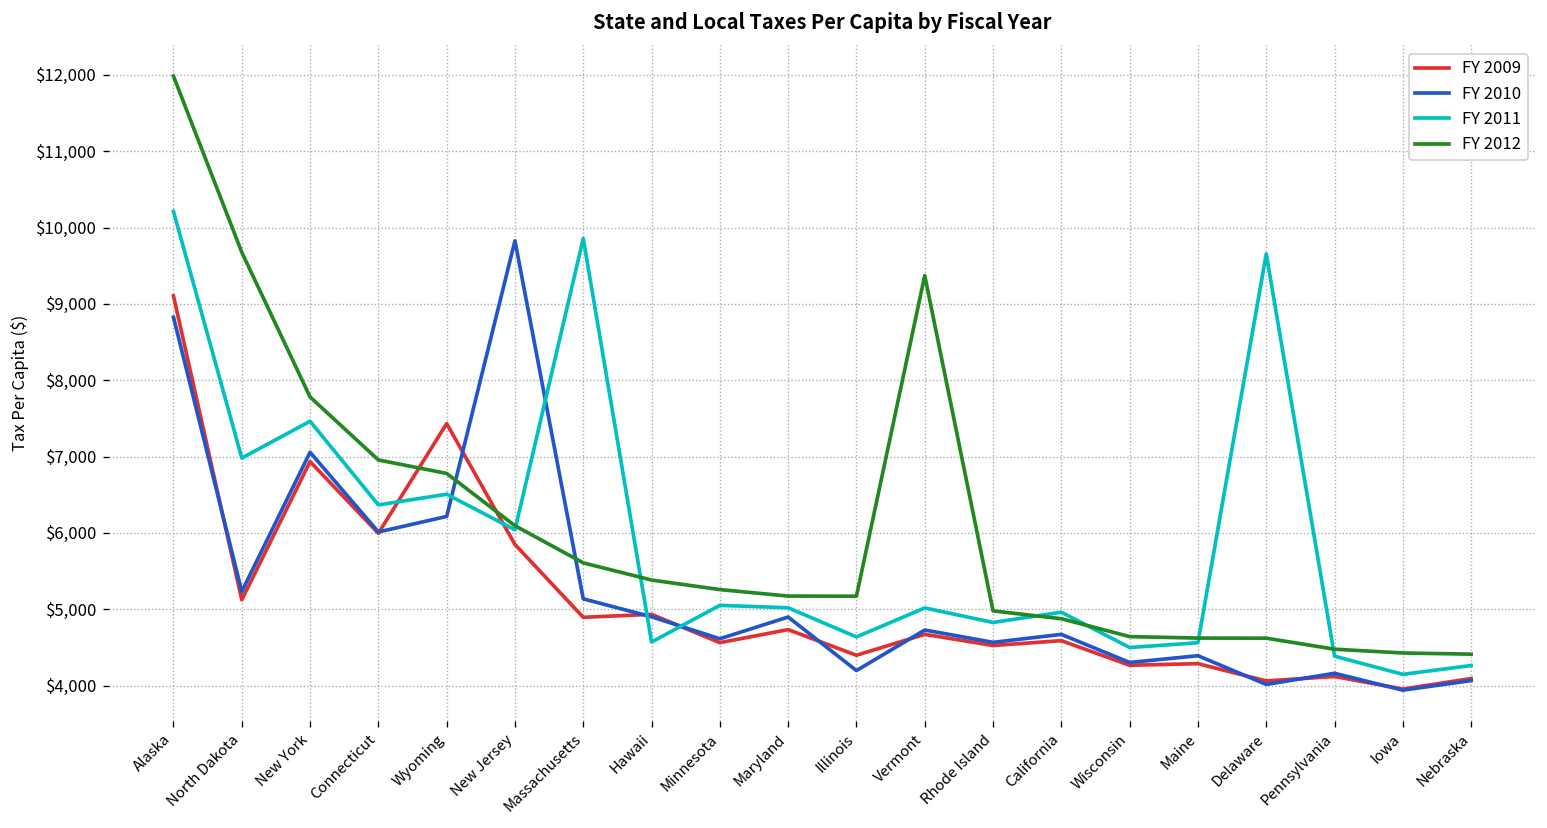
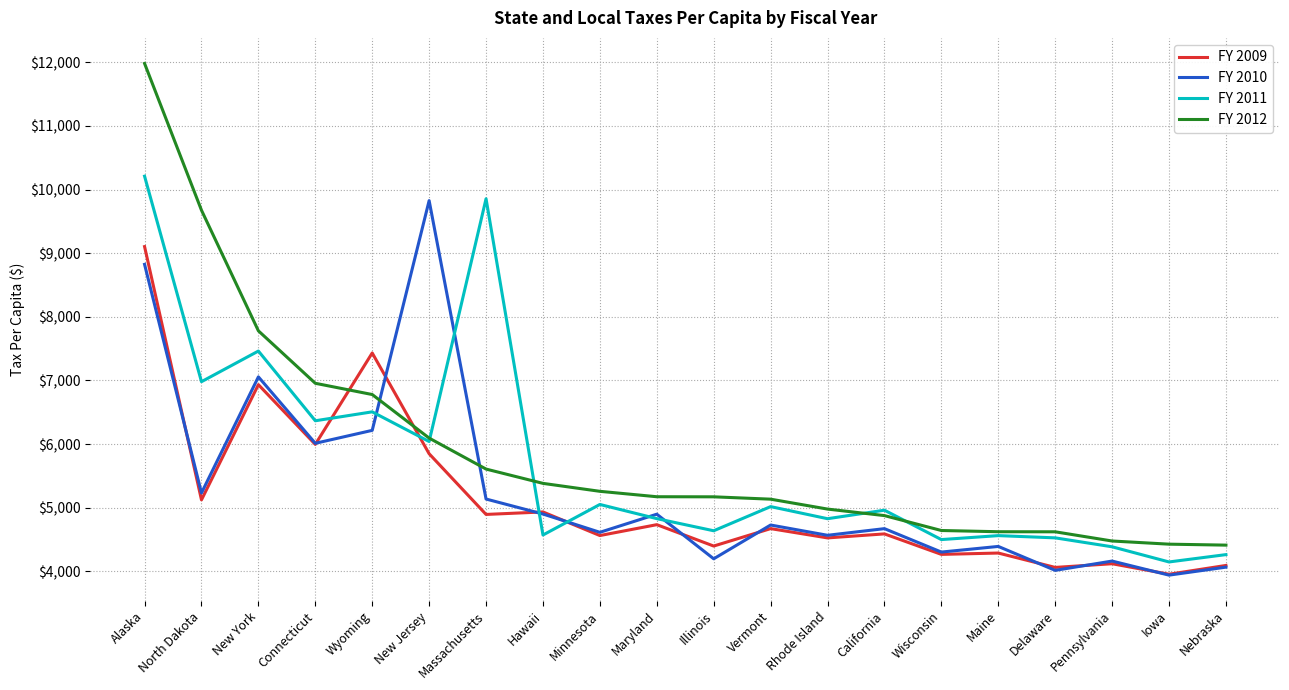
FY 2011, Maryland: $5,000 -> $4,800
FY 2012, Vermont: $9,400 -> $5,100
FY 2011, Delaware: $9,700 -> $4,500
